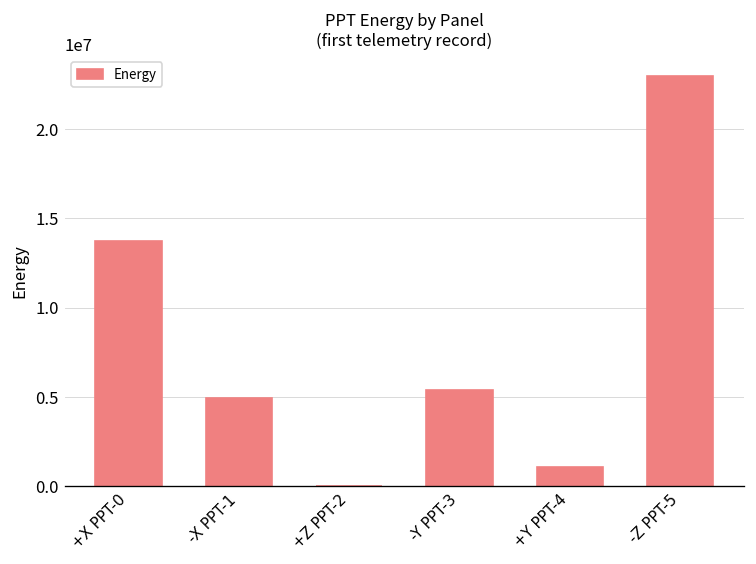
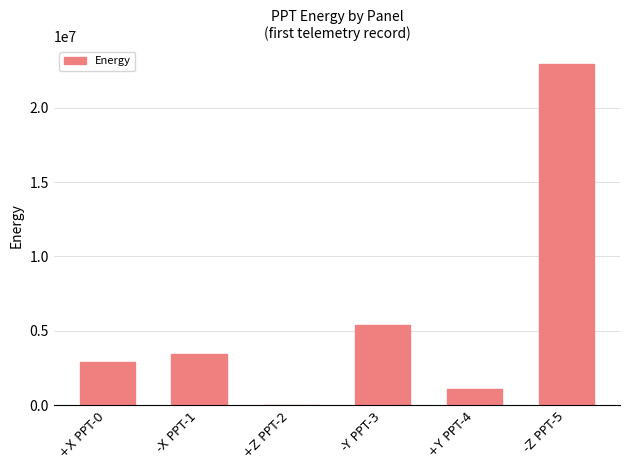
+X PPT-0: 13700000 -> 2900000
-X PPT-1: 5000000 -> 3500000
